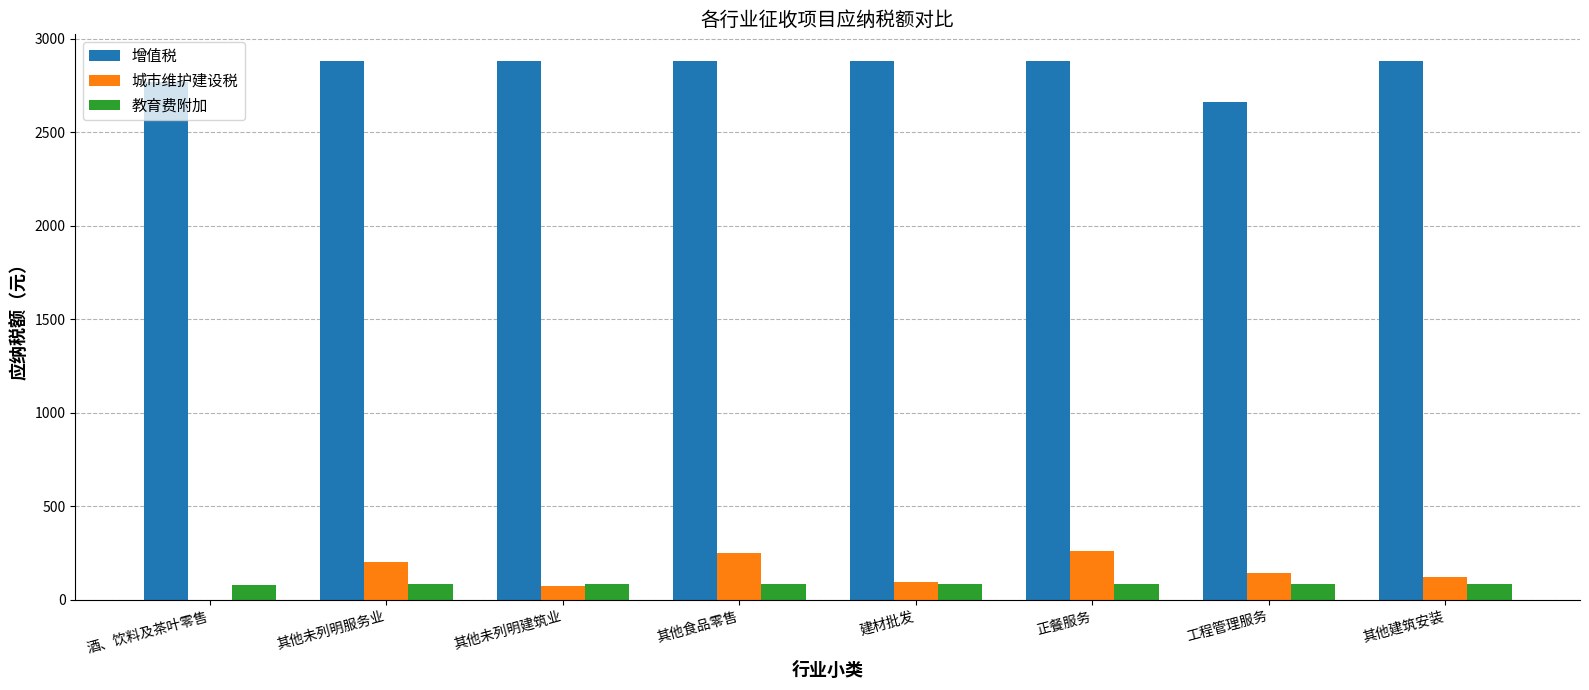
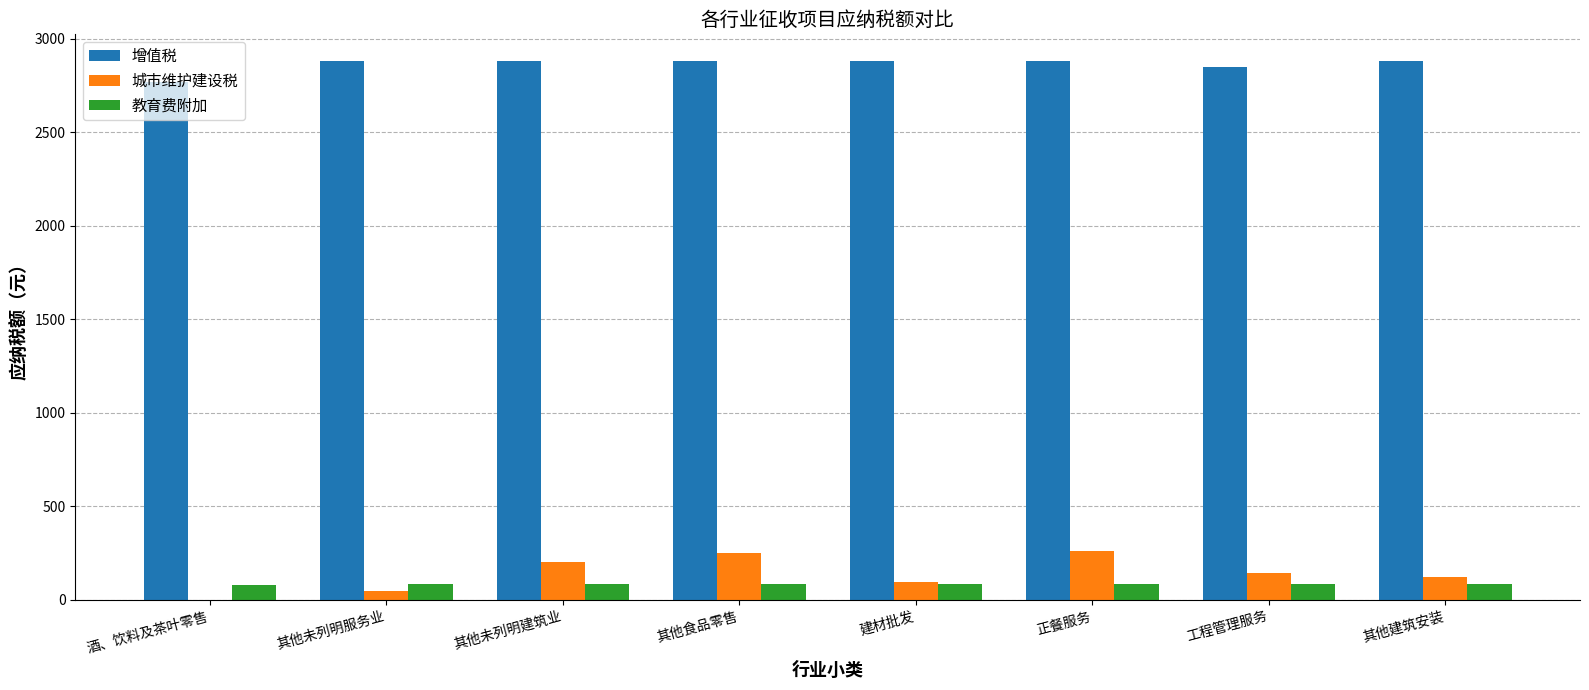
城市维护建设税, 其他未列明服务业: 200 -> 50
城市维护建设税, 其他未列明建筑业: 80 -> 200
增值税, 工程管理服务: 2660 -> 2850
